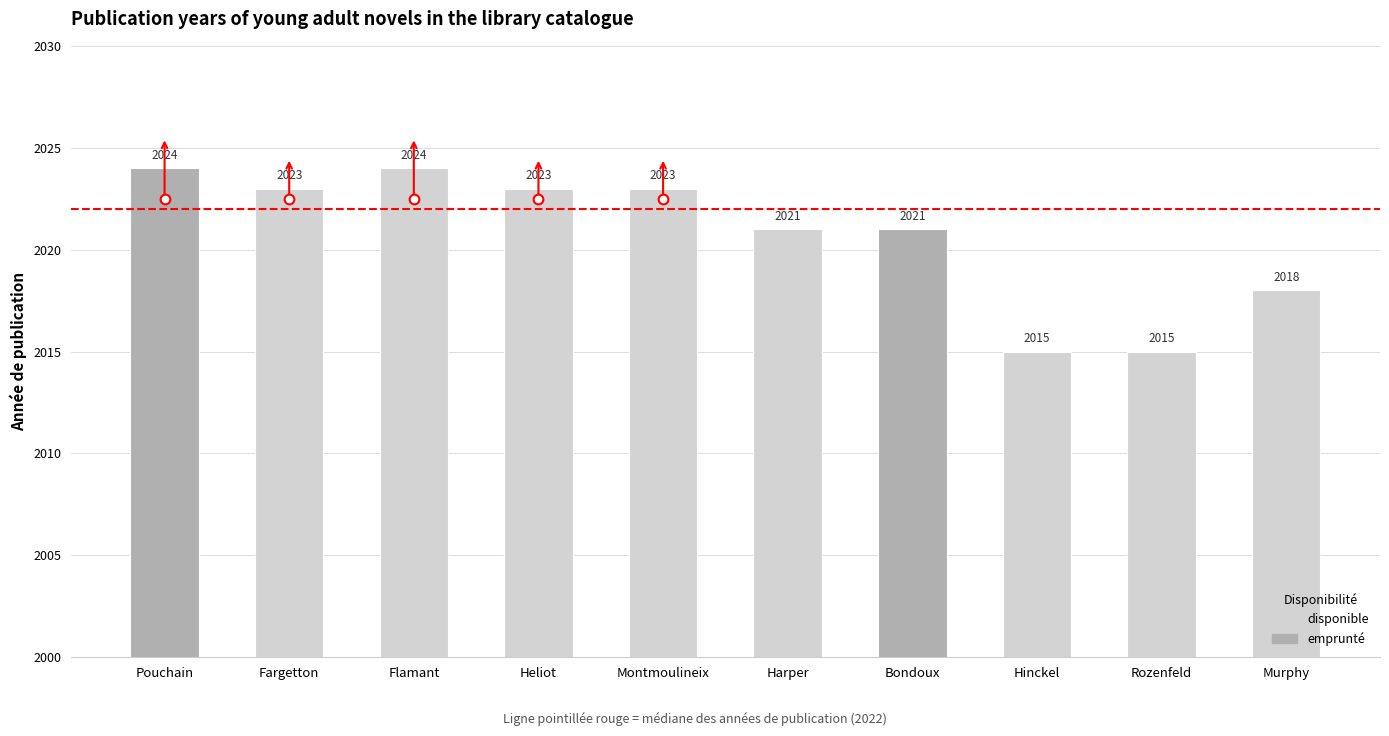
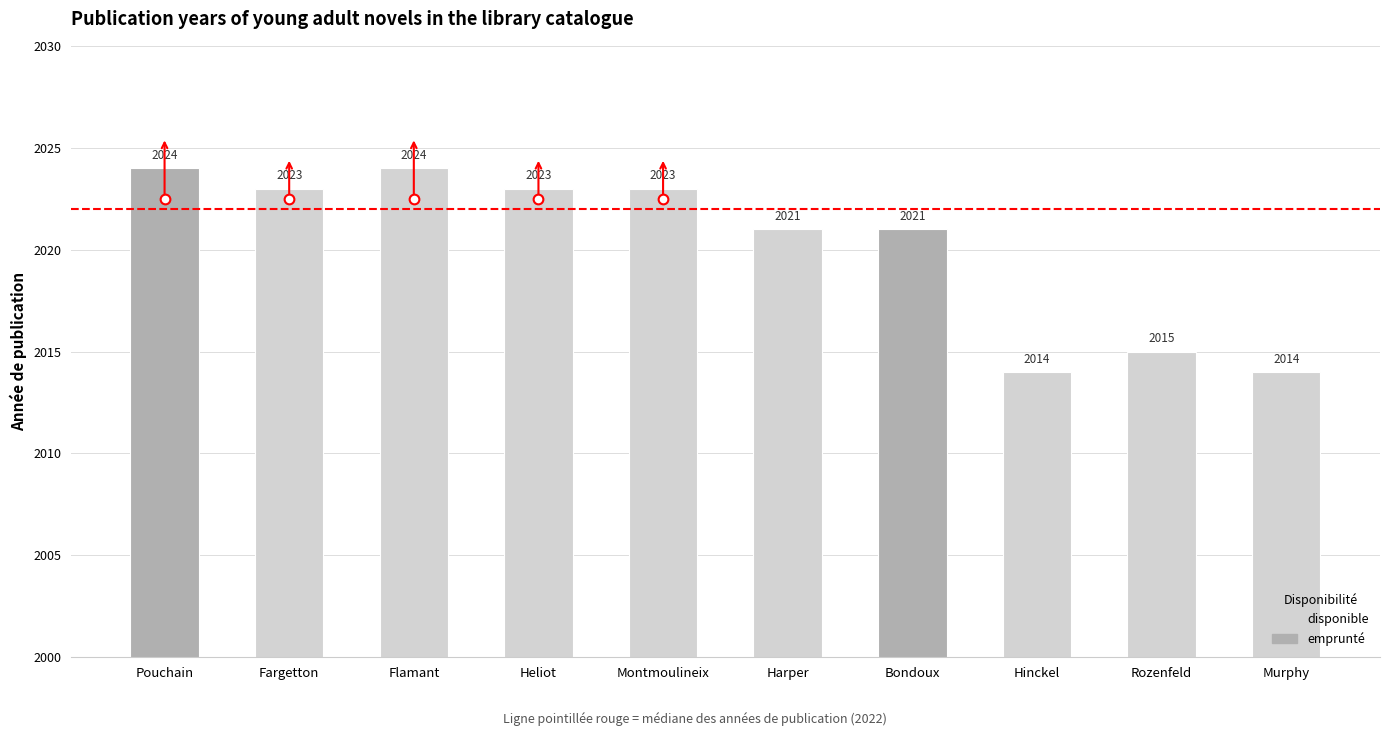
disponible, Hinckel: 2015 -> 2014
disponible, Murphy: 2018 -> 2014
